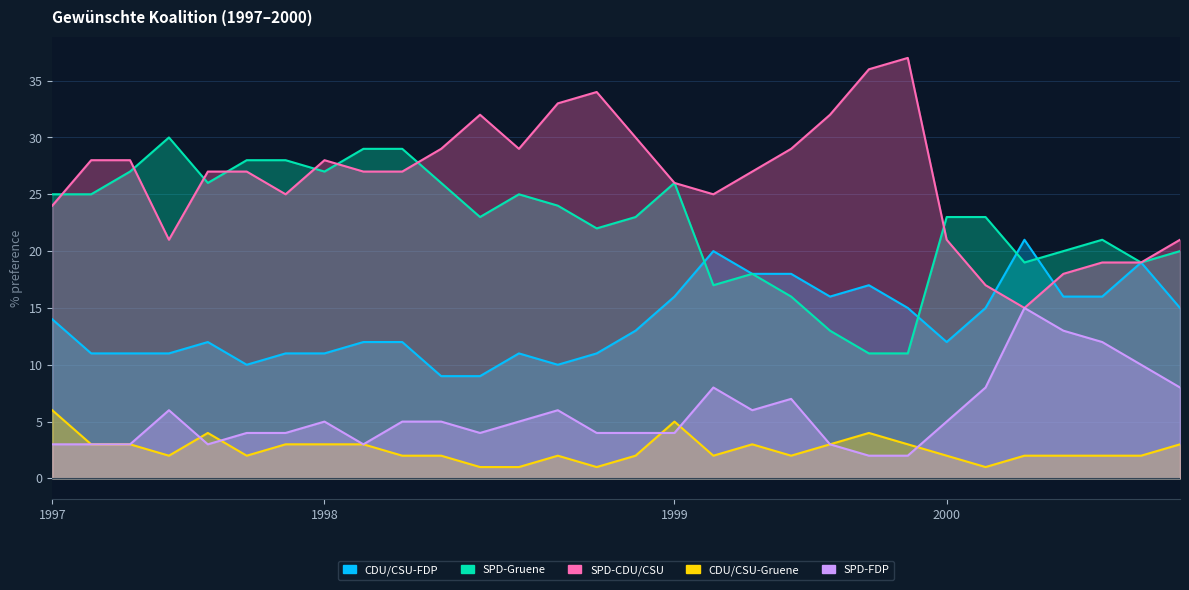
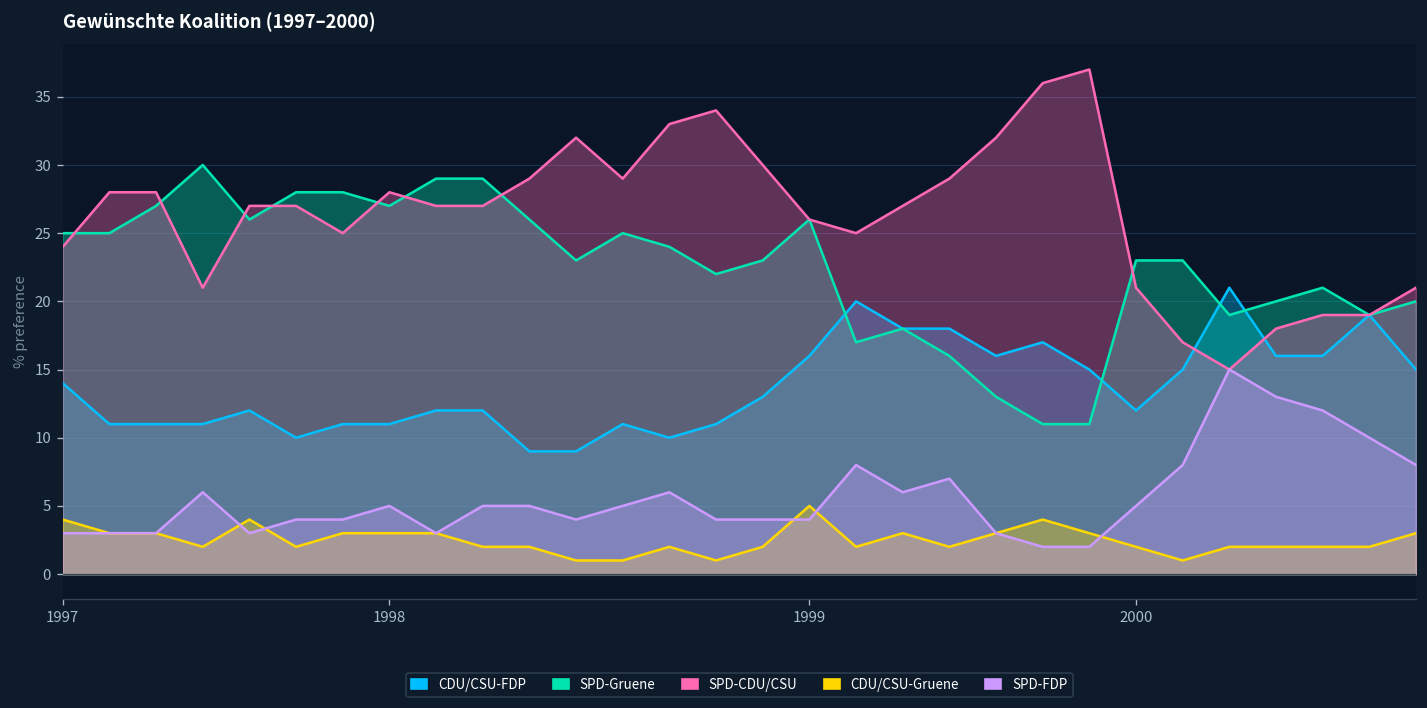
CDU/CSU-Gruene, 1997: 6 -> 4
